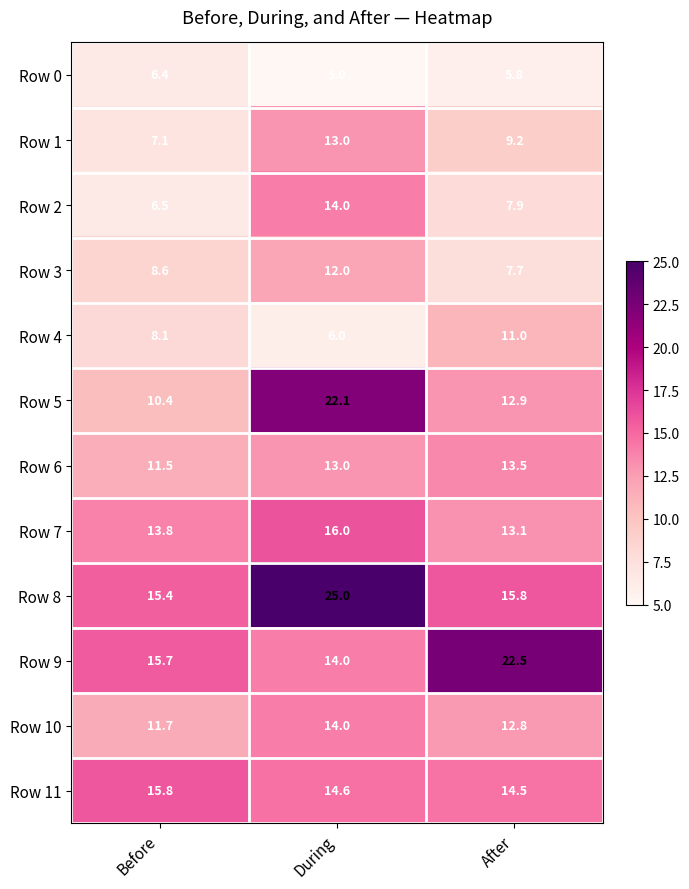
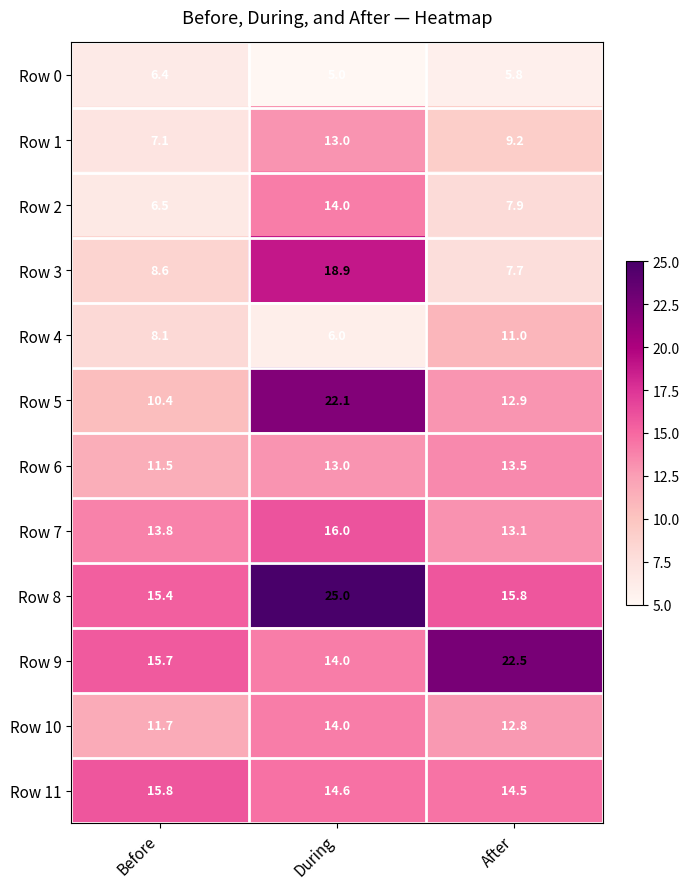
Row 3, During: 12.0 -> 18.9
